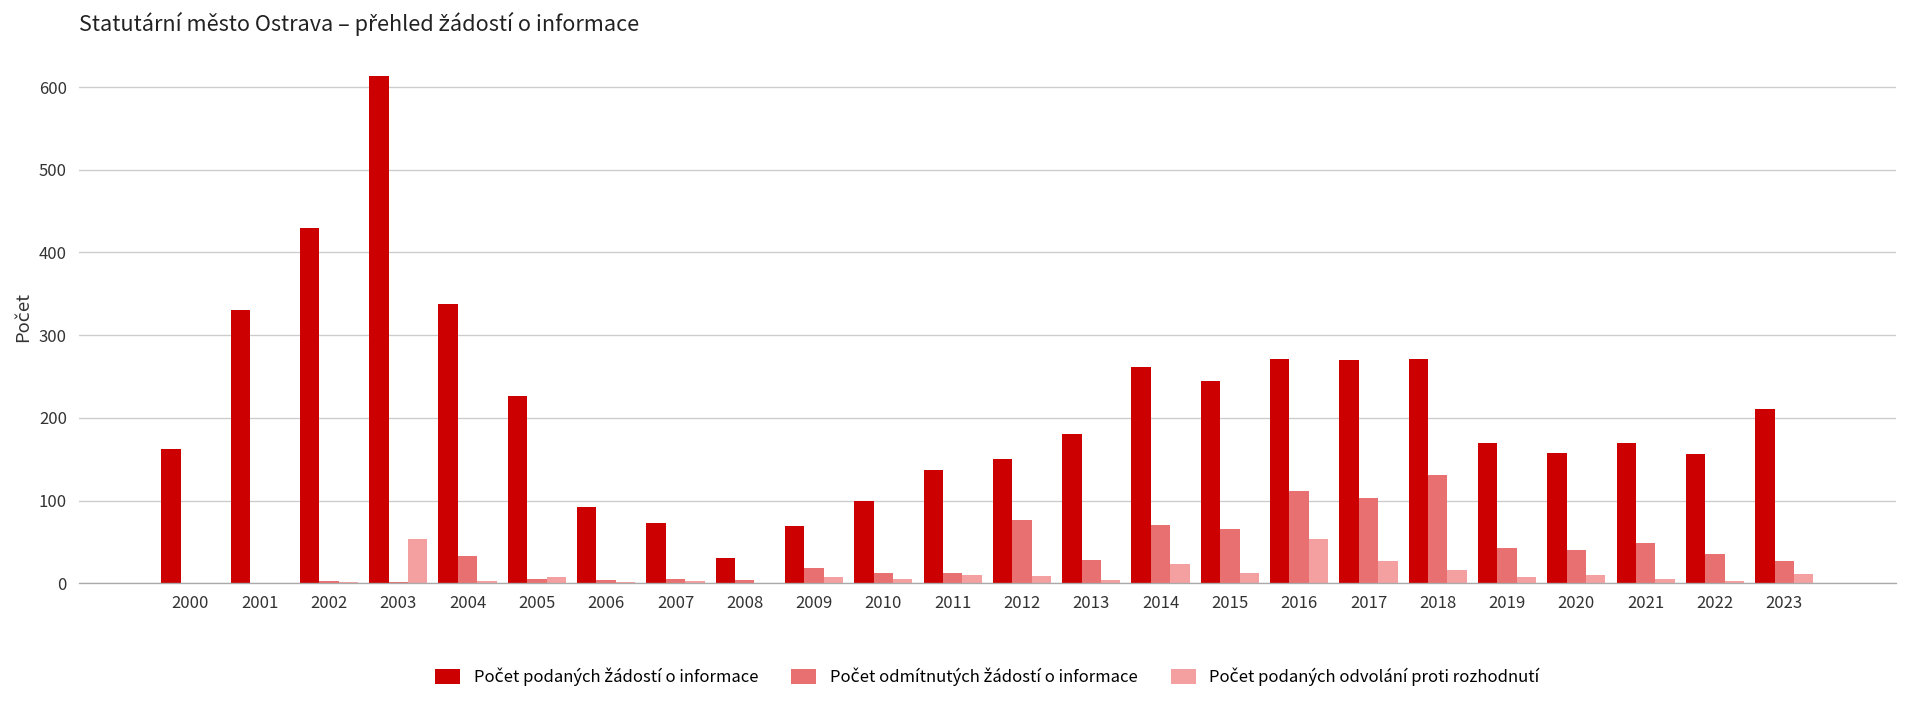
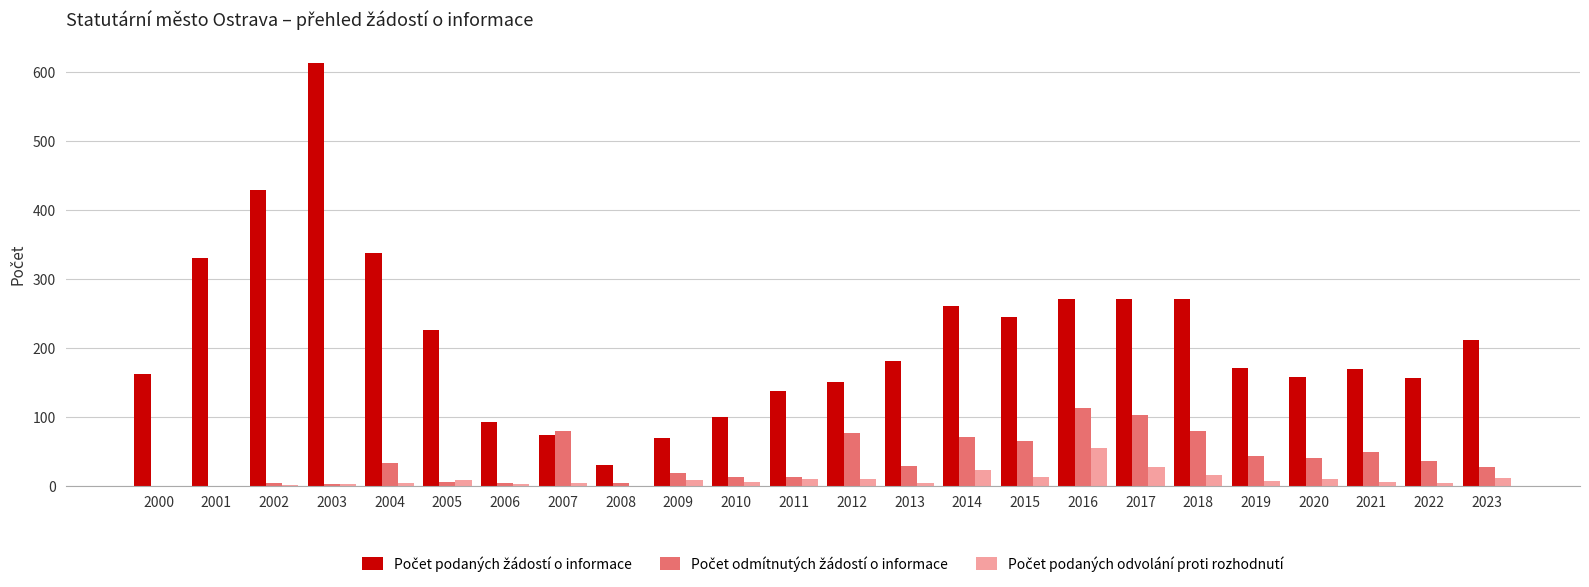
Počet podaných odvolání proti rozhodnutí, 2003: 50 -> 0
Počet odmítnutých žádostí o informace, 2007: 10 -> 80
Počet odmítnutých žádostí o informace, 2018: 130 -> 80
